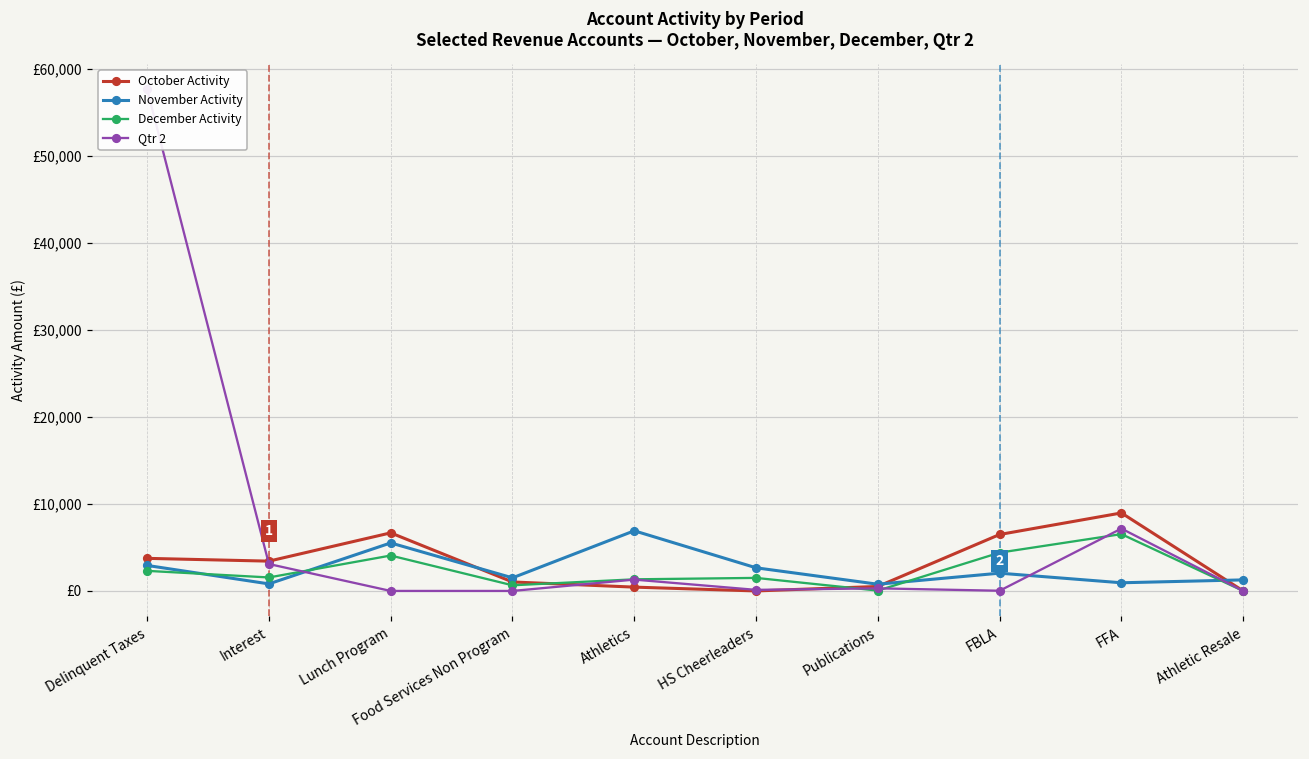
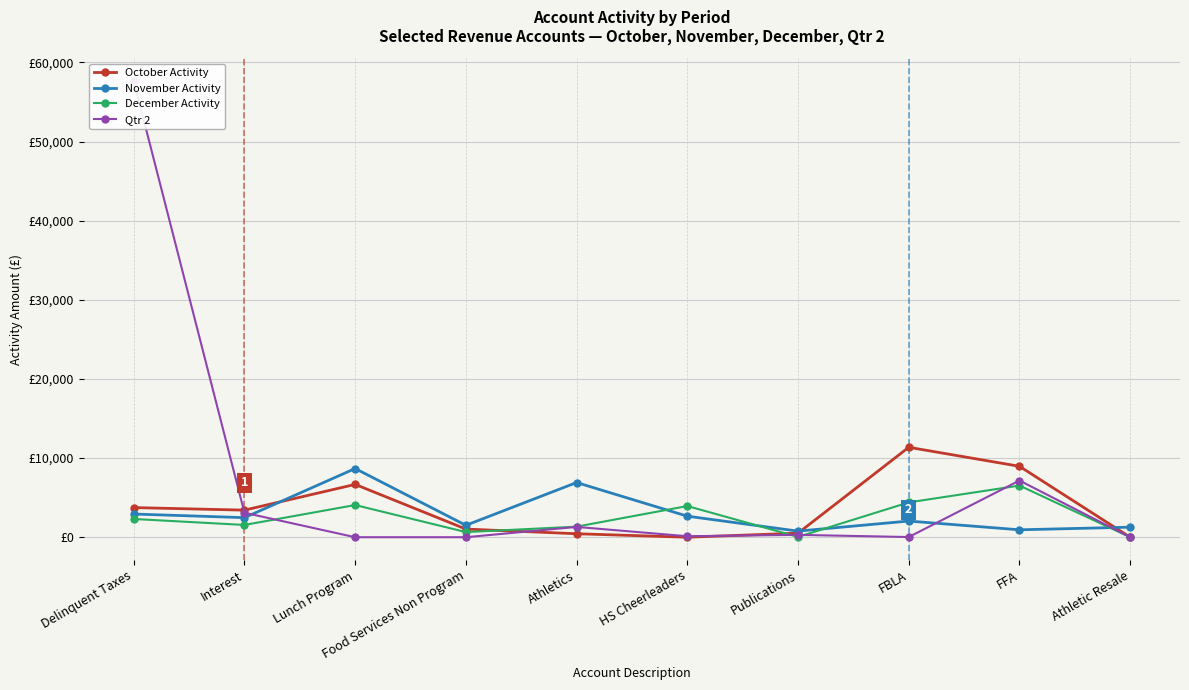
November Activity, Interest: £1,000 -> £2,000
November Activity, Lunch Program: £6,000 -> £9,000
December Activity, HS Cheerleaders: £1,000 -> £4,000
October Activity, FBLA: £6,000 -> £11,000
